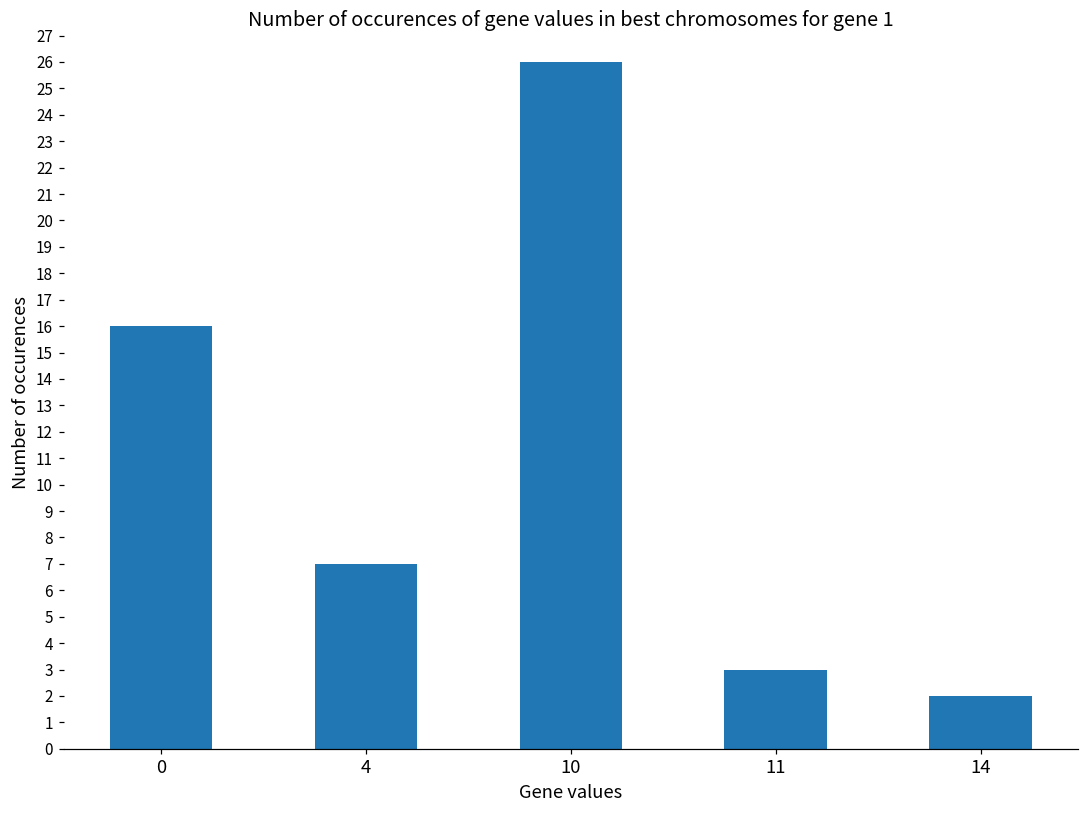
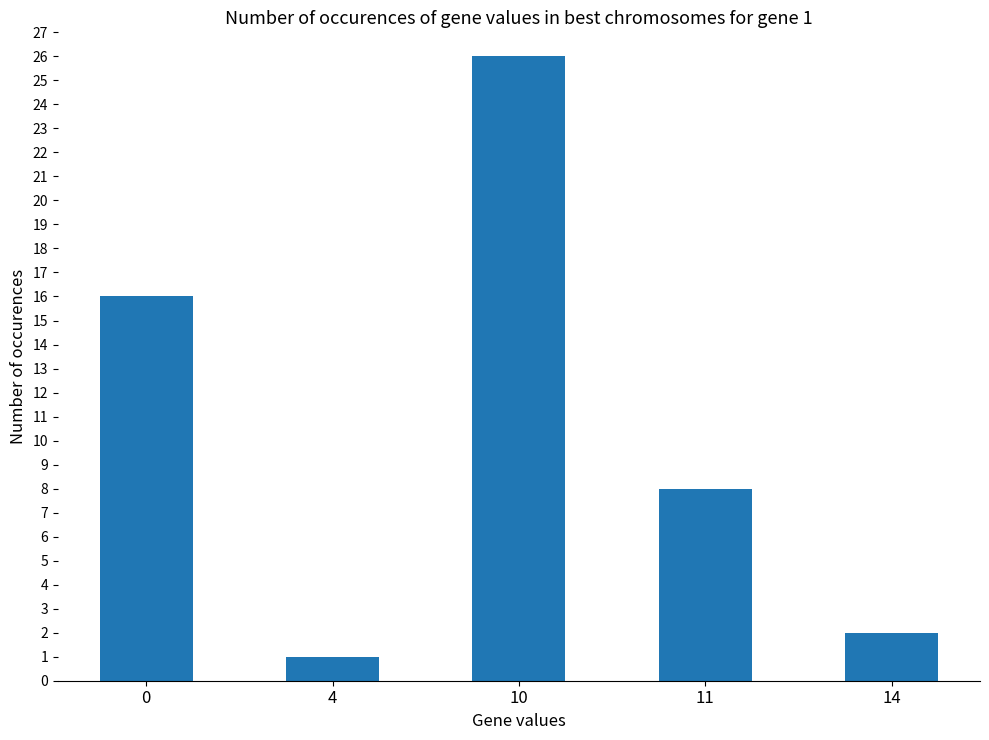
4: 7 -> 1
11: 3 -> 8
